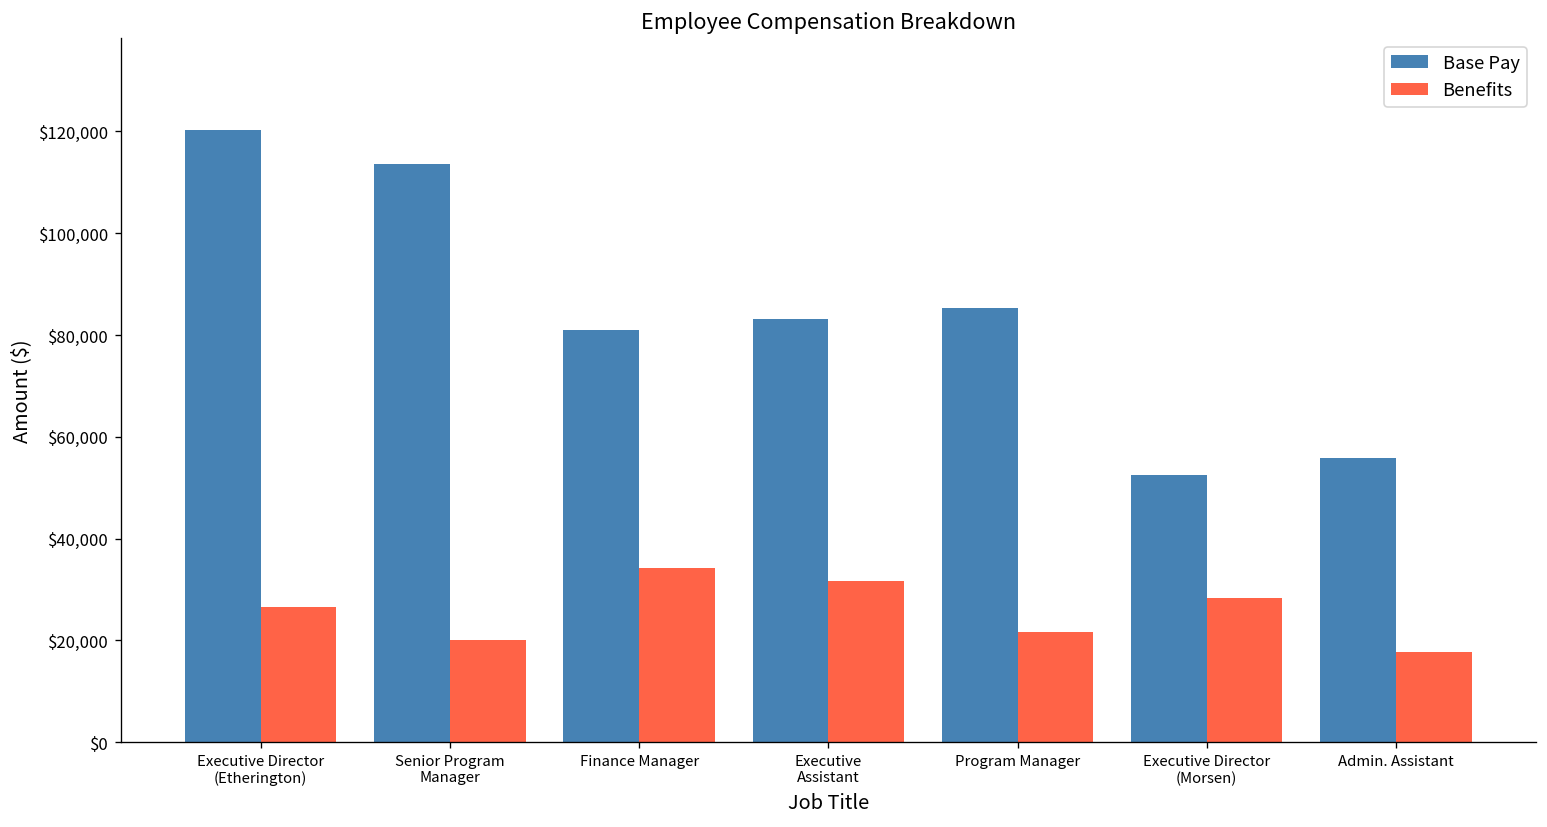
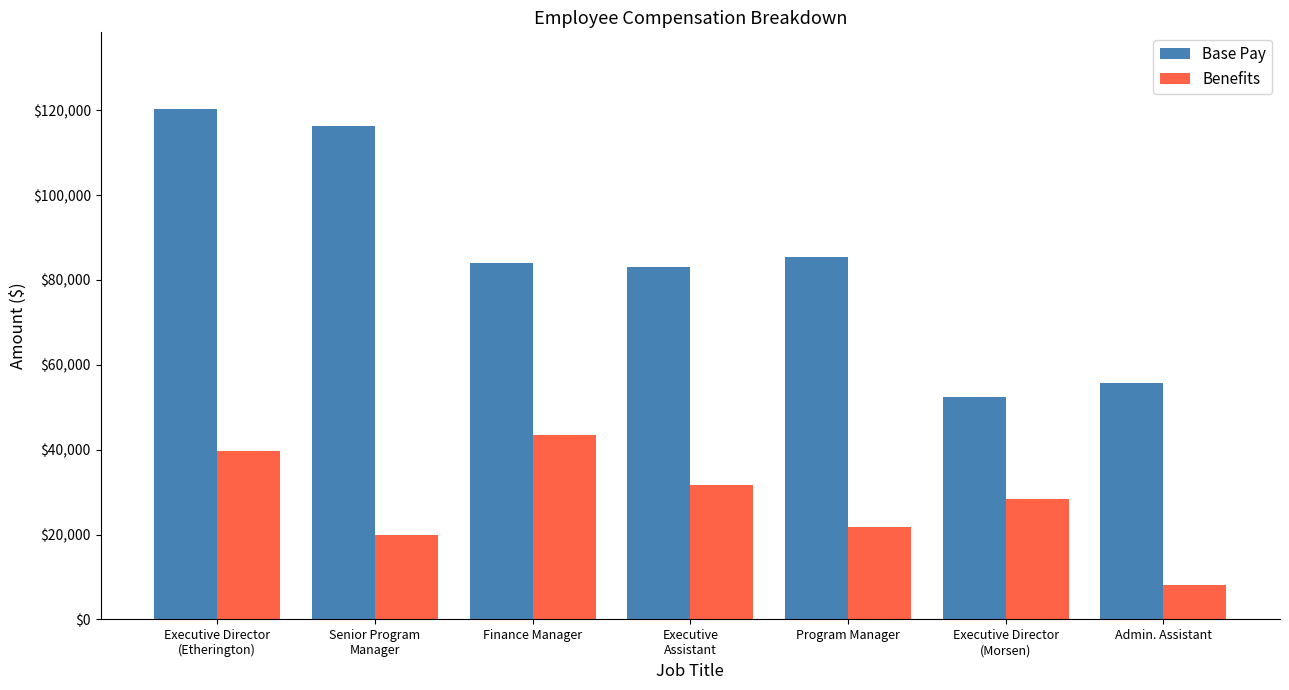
Benefits, Executive Director (Etherington): $27,000 -> $40,000
Base Pay, Senior Program Manager: $114,000 -> $116,000
Base Pay, Finance Manager: $81,000 -> $84,000
Benefits, Finance Manager: $34,000 -> $43,000
Benefits, Admin. Assistant: $18,000 -> $8,000
